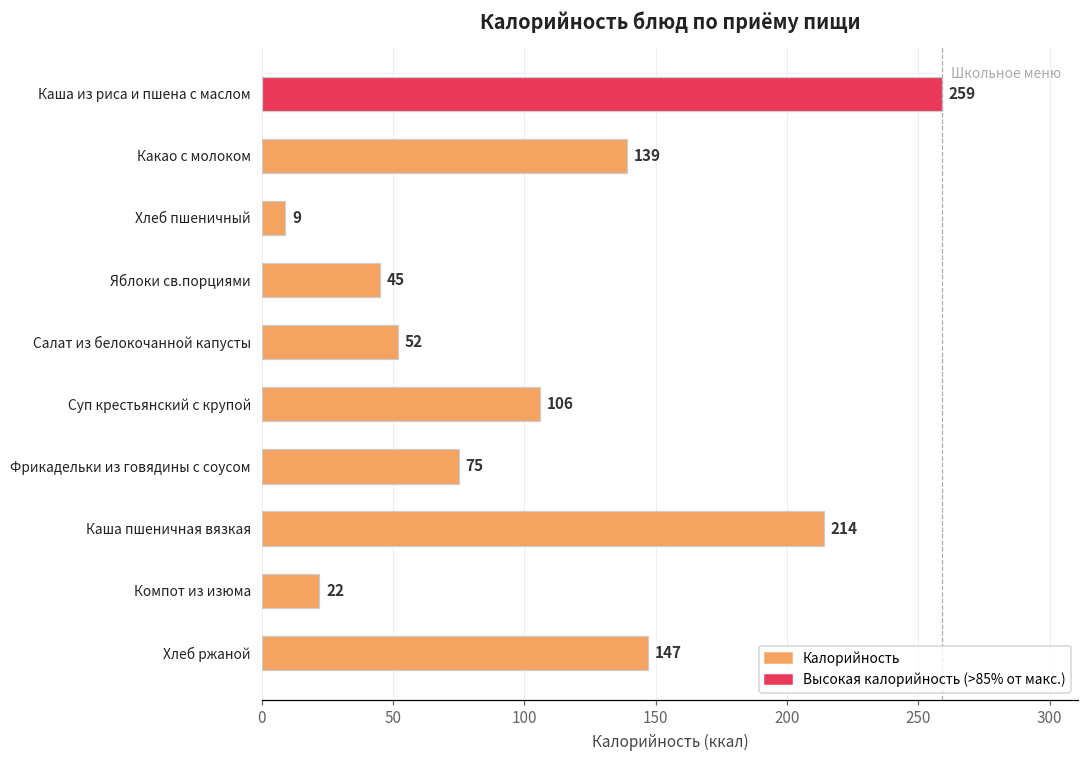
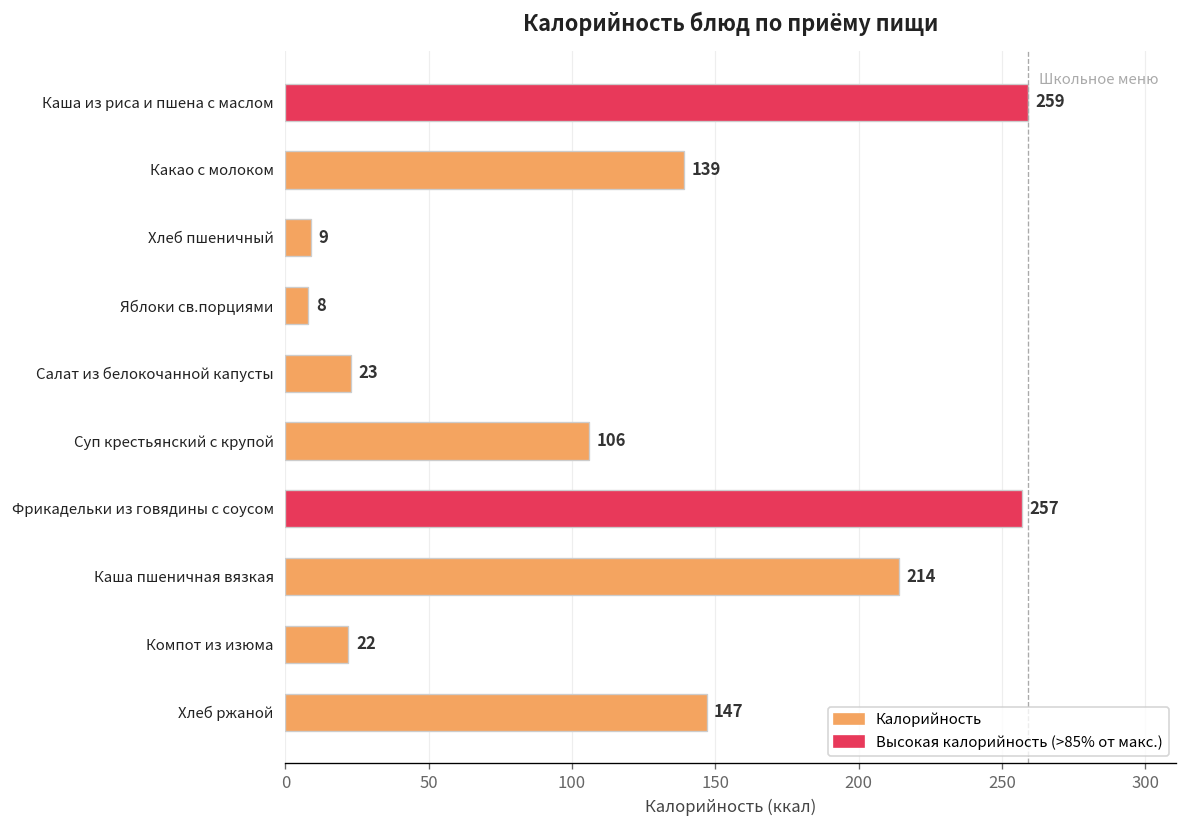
Яблоки св.порциями: 45 -> 8
Салат из белокочанной капусты: 52 -> 23
Фрикадельки из говядины с соусом: 75 -> 257
